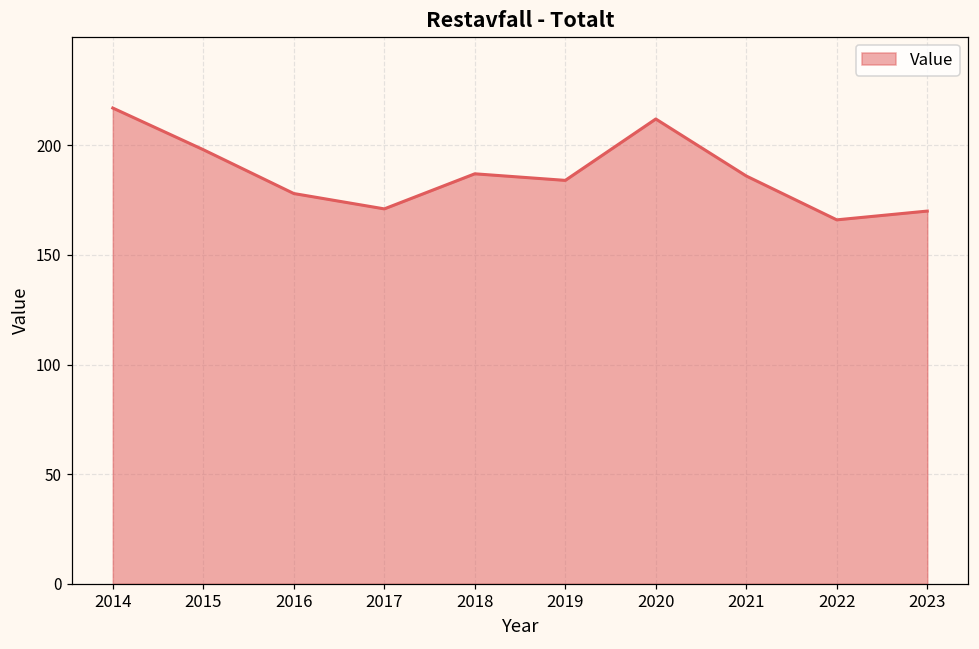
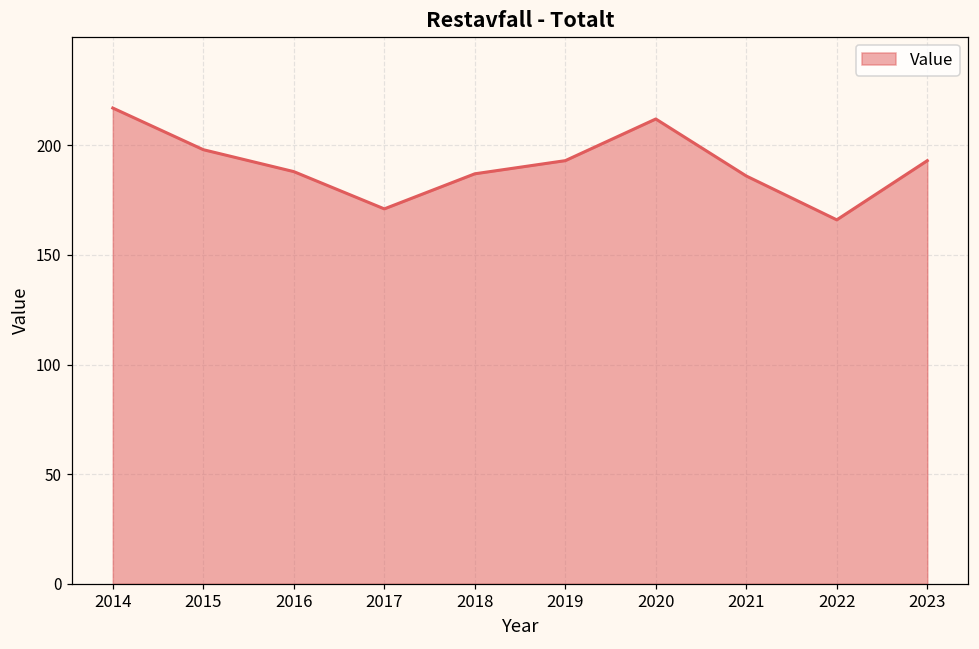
2016: 178 -> 188
2019: 184 -> 193
2023: 170 -> 193
